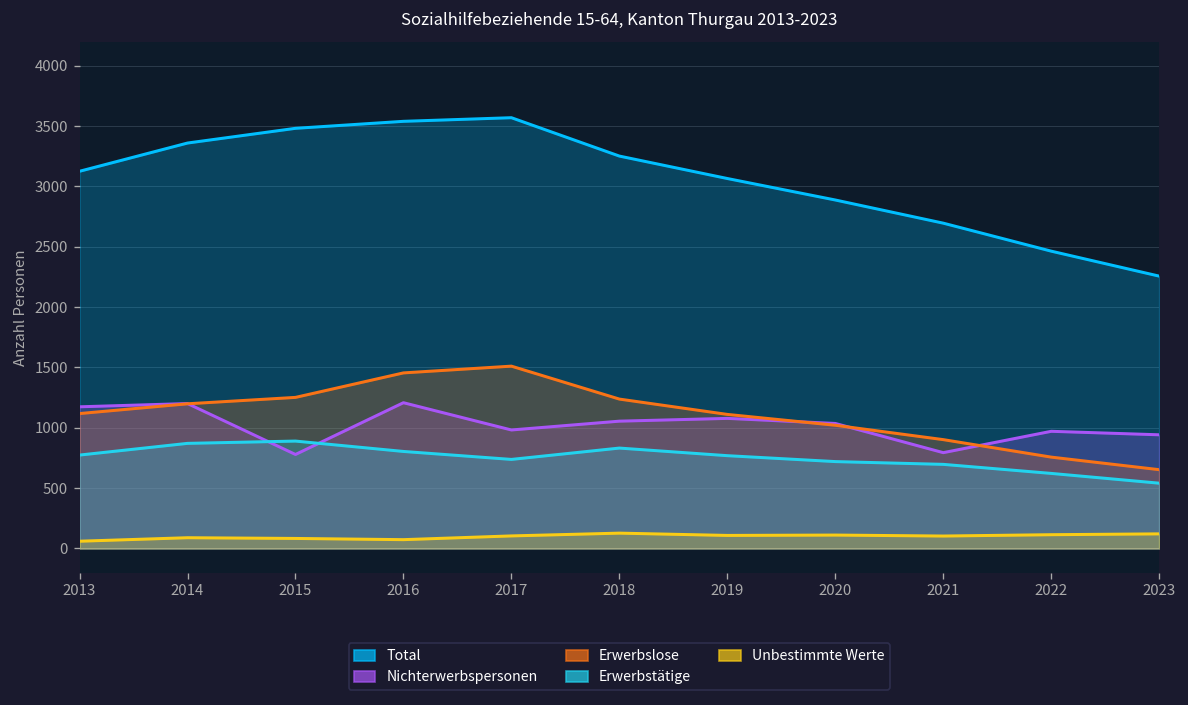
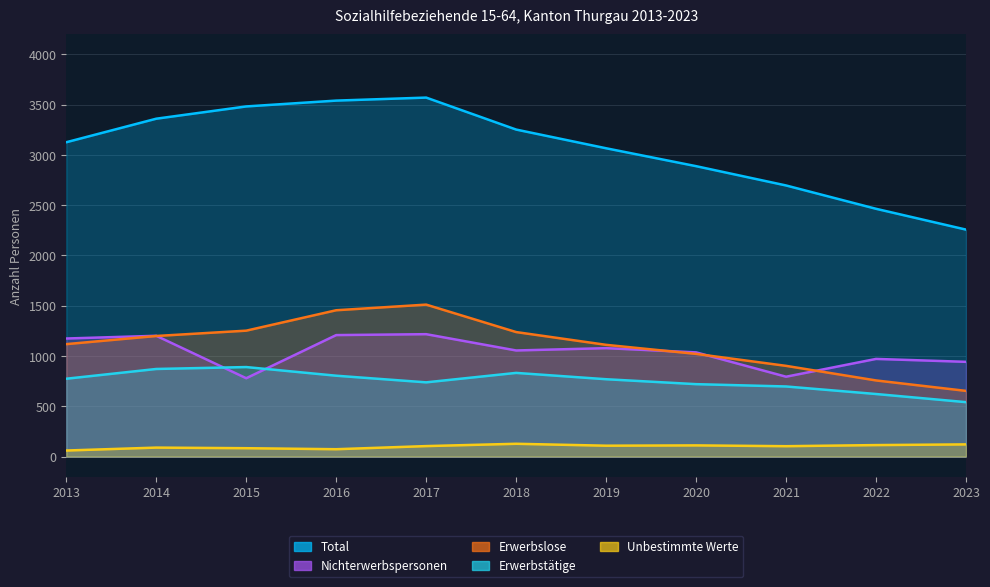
Nichterwerbspersonen, 2017: 980 -> 1220
